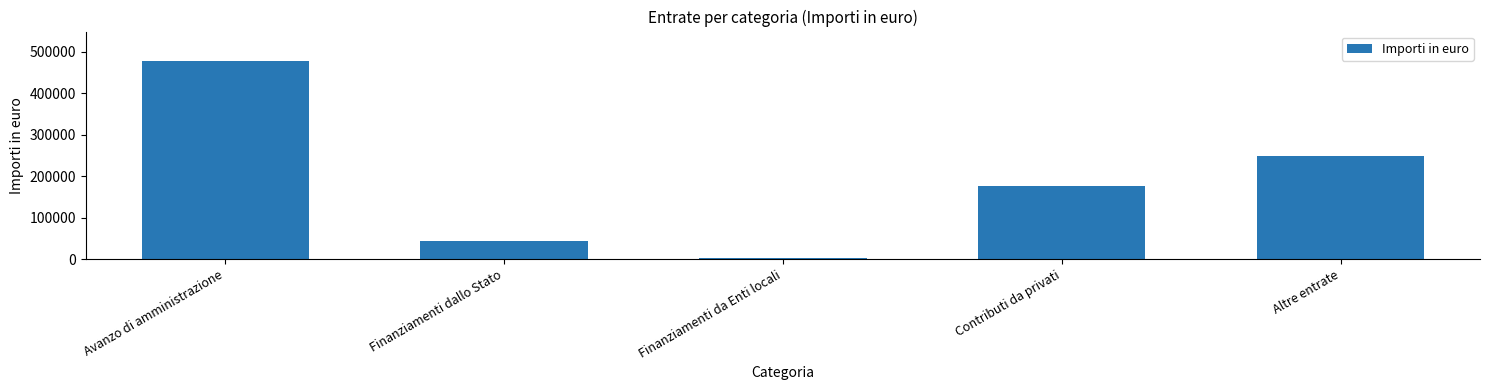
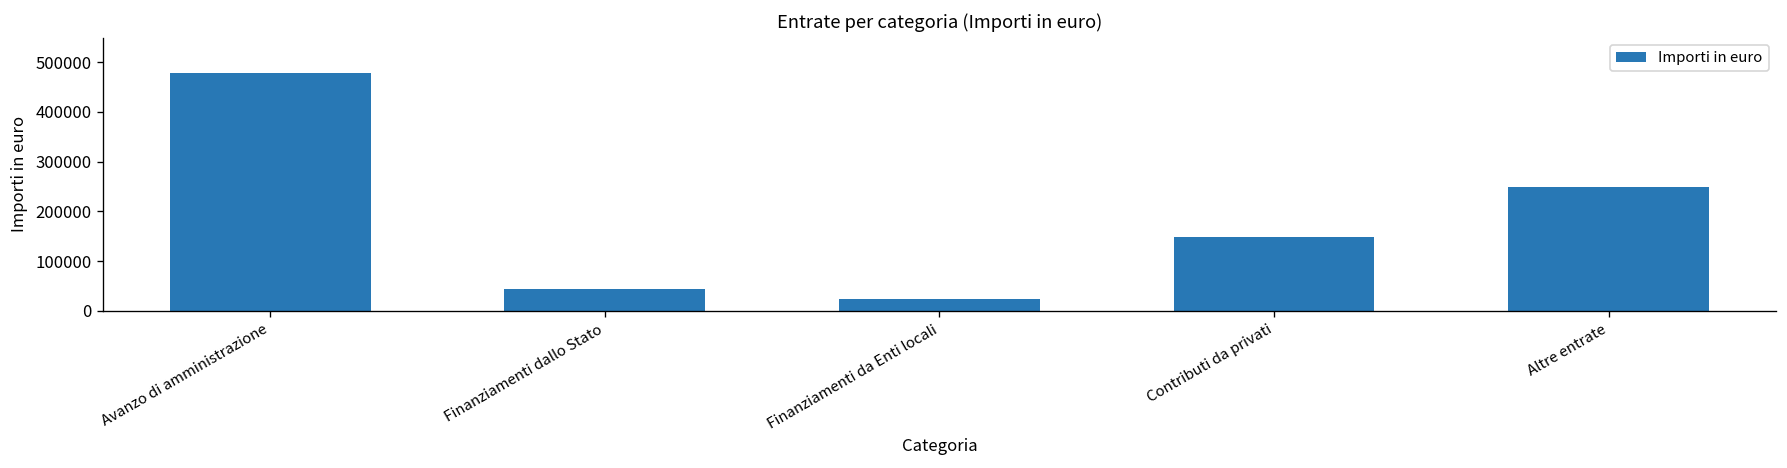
Finanziamenti da Enti locali: 0 -> 20000
Contributi da privati: 180000 -> 150000
